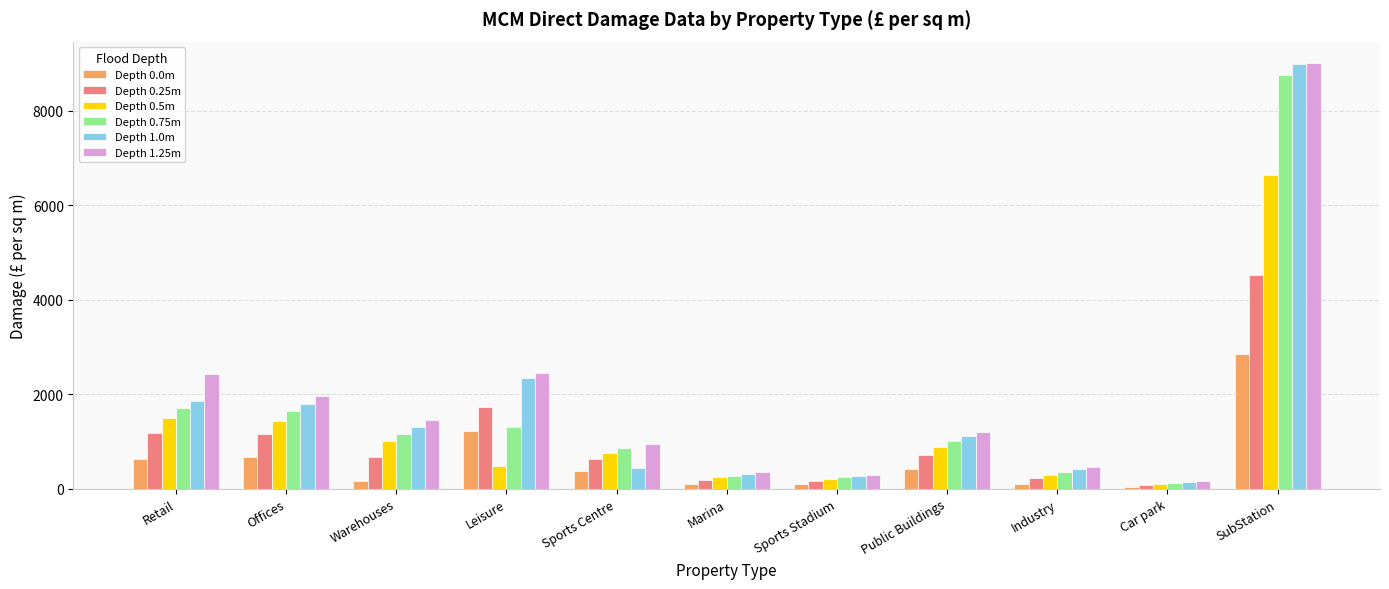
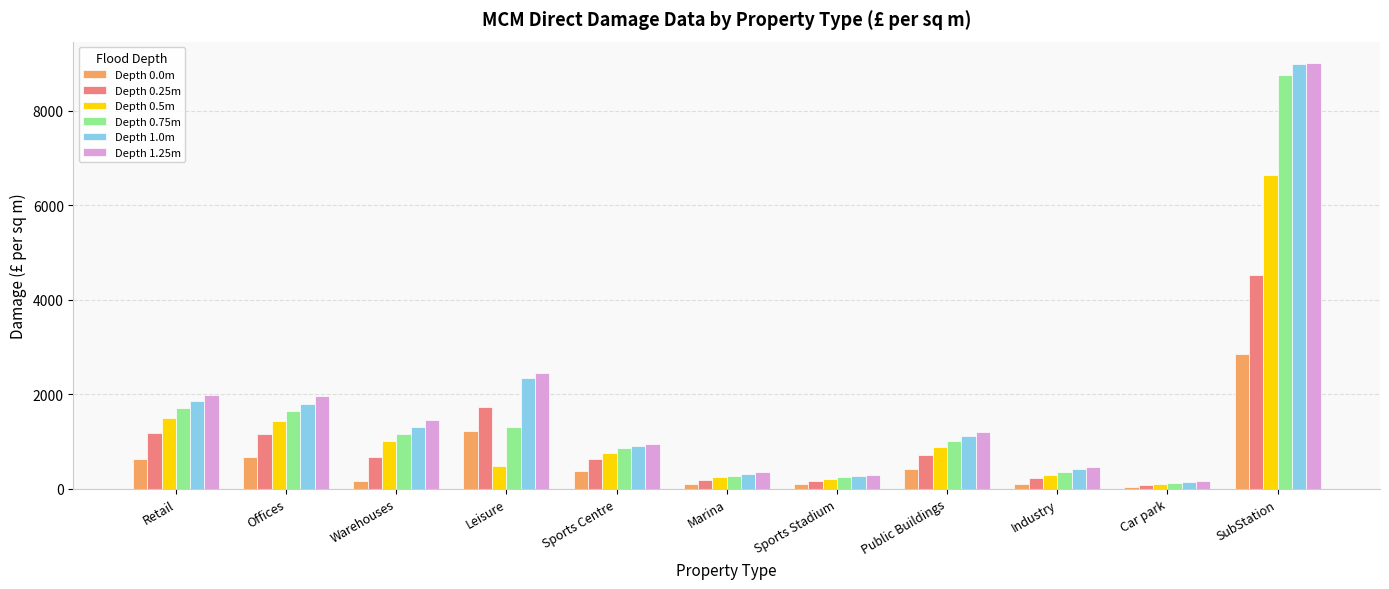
Depth 1.25m, Retail: 2400 -> 2000
Depth 1.0m, Sports Centre: 400 -> 900
